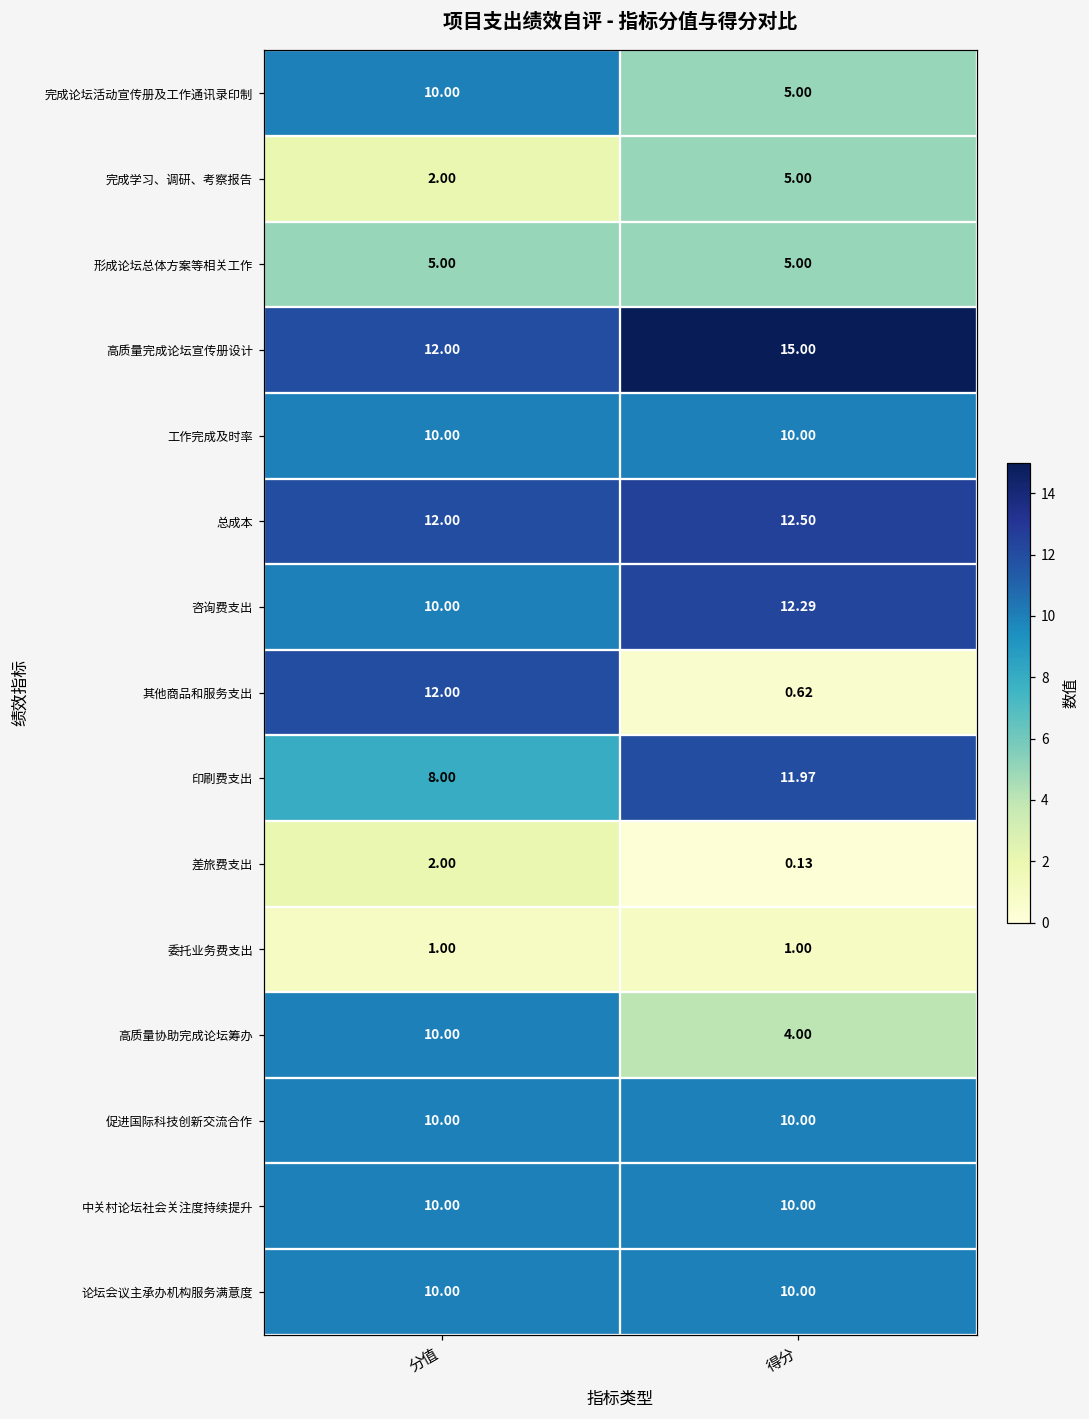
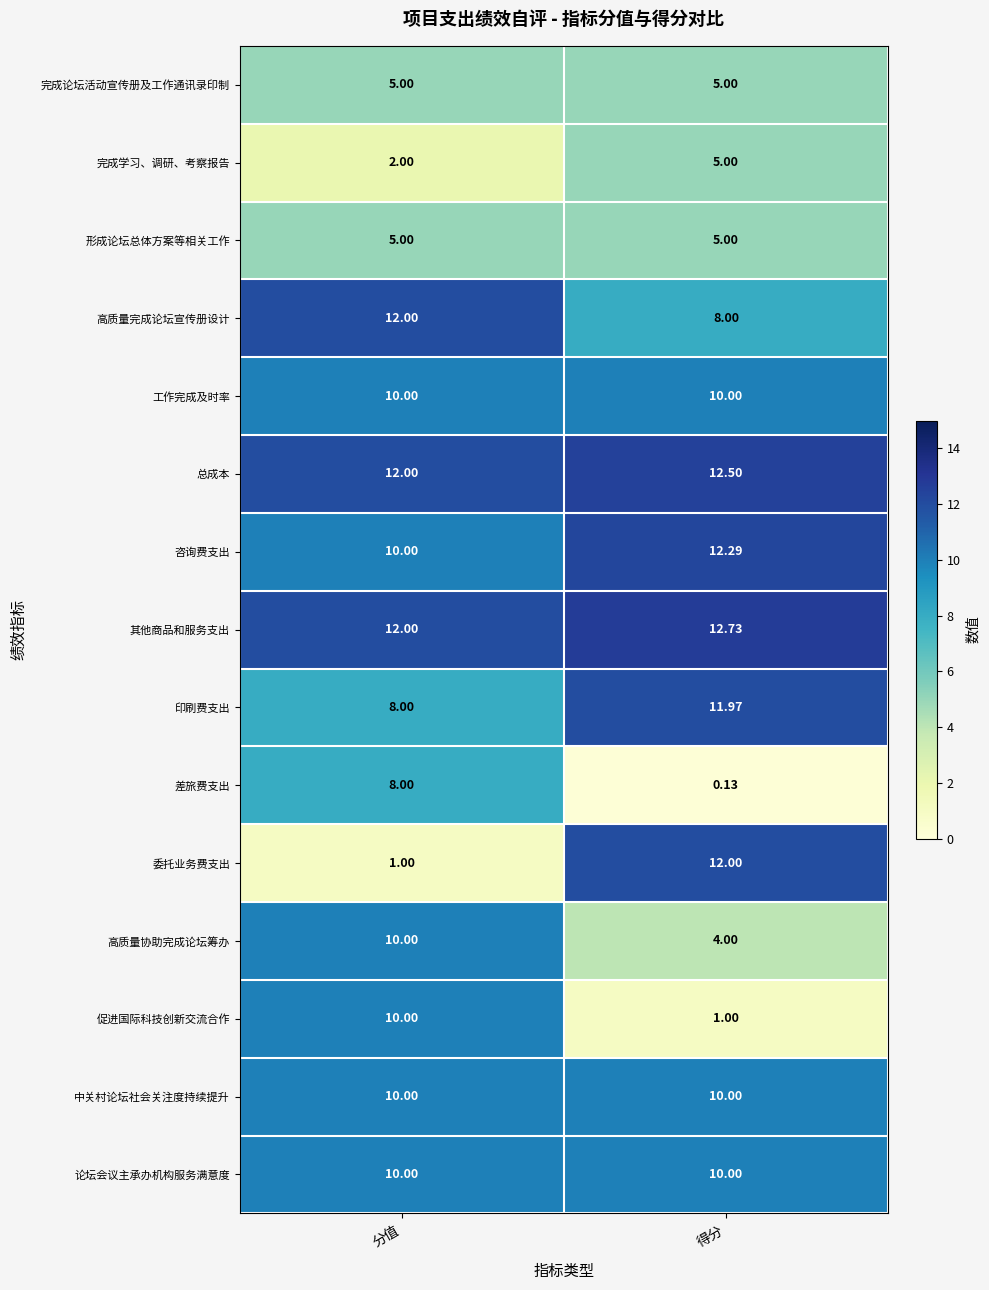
完成论坛活动宣传册及工作通讯录印制, 分值: 10.00 -> 5.00
高质量完成论坛宣传册设计, 得分: 15.00 -> 8.00
其他商品和服务支出, 得分: 0.62 -> 12.73
差旅费支出, 分值: 2.00 -> 8.00
委托业务费支出, 得分: 1.00 -> 12.00
促进国际科技创新交流合作, 得分: 10.00 -> 1.00
